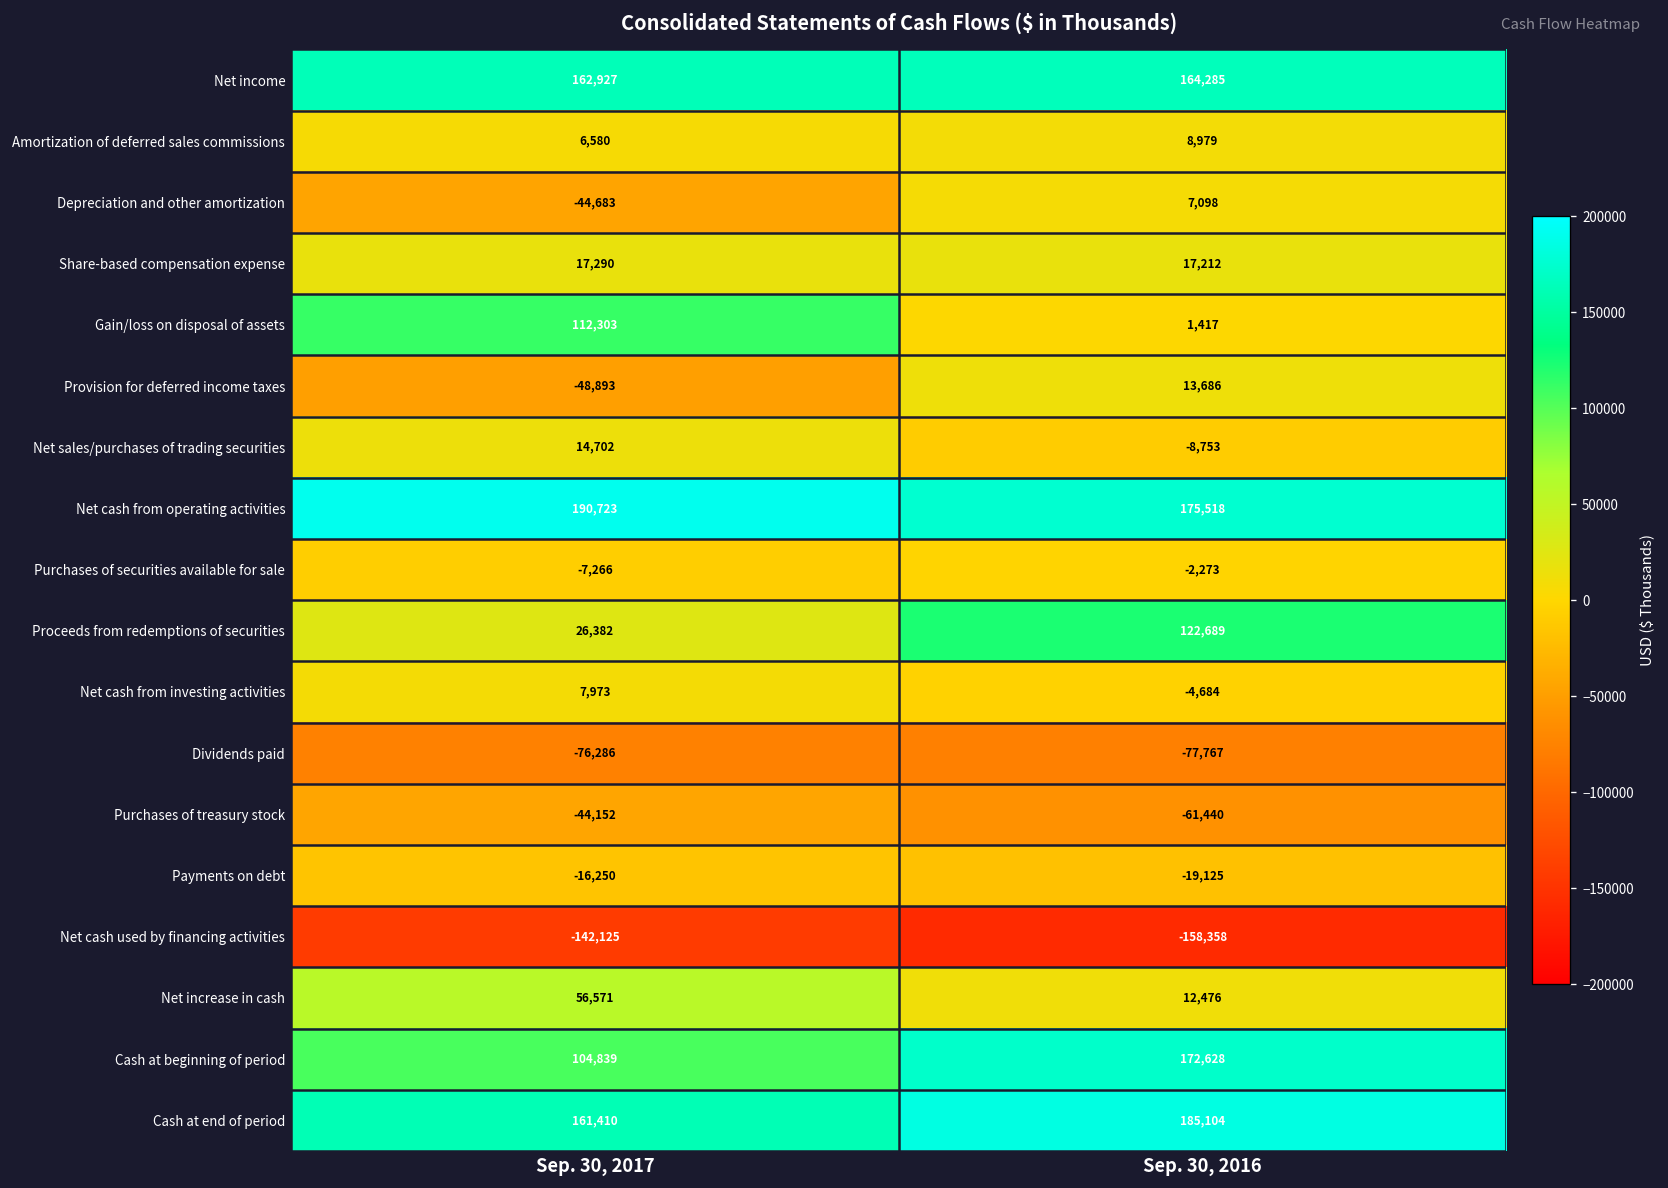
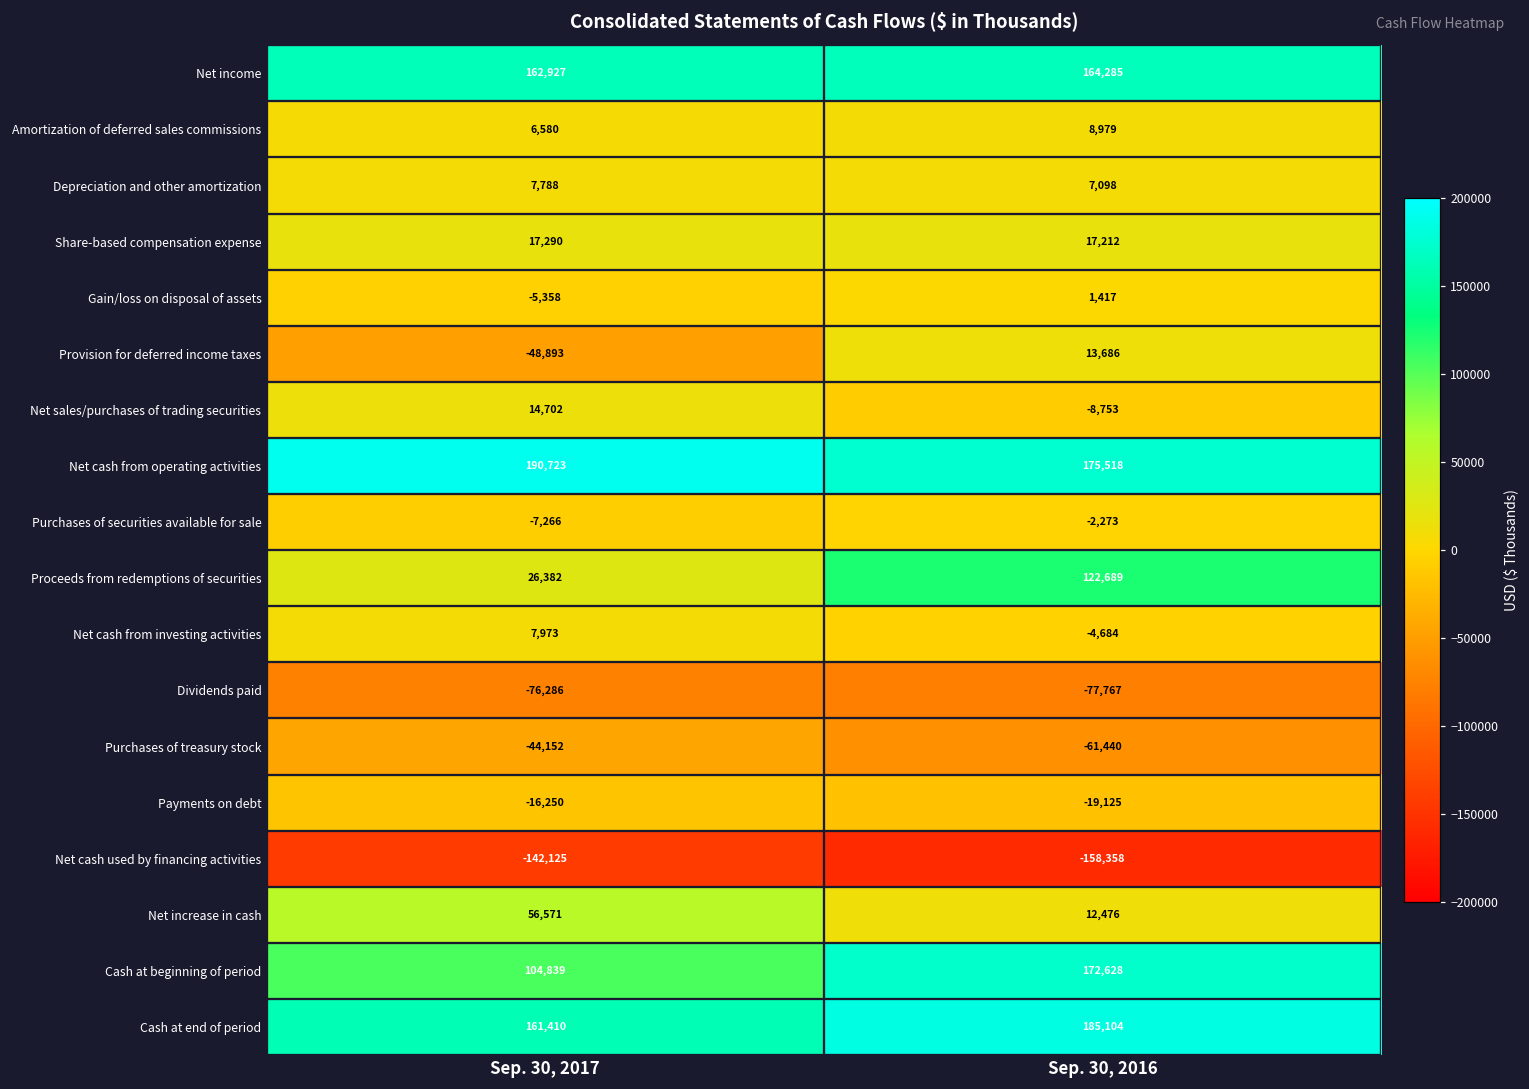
Depreciation and other amortization, Sep. 30, 2017: -44,683 -> 7,788
Gain/loss on disposal of assets, Sep. 30, 2017: 112,303 -> -5,358
